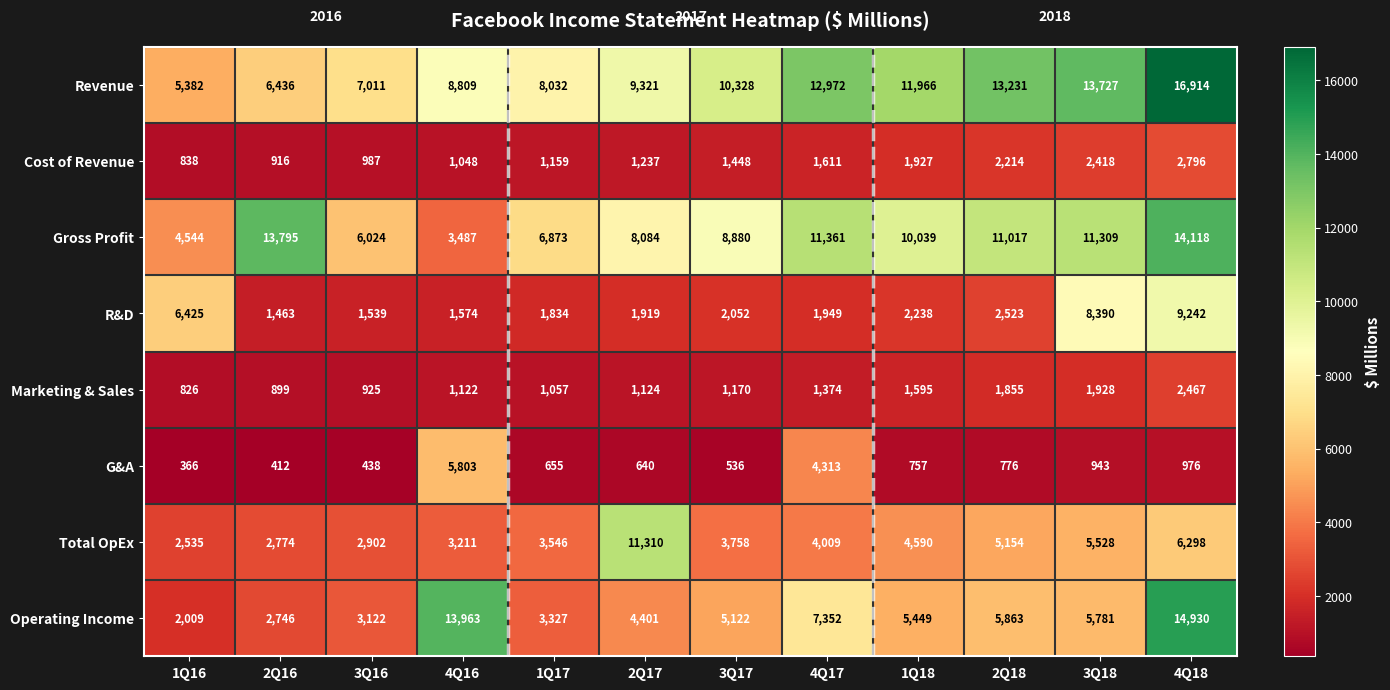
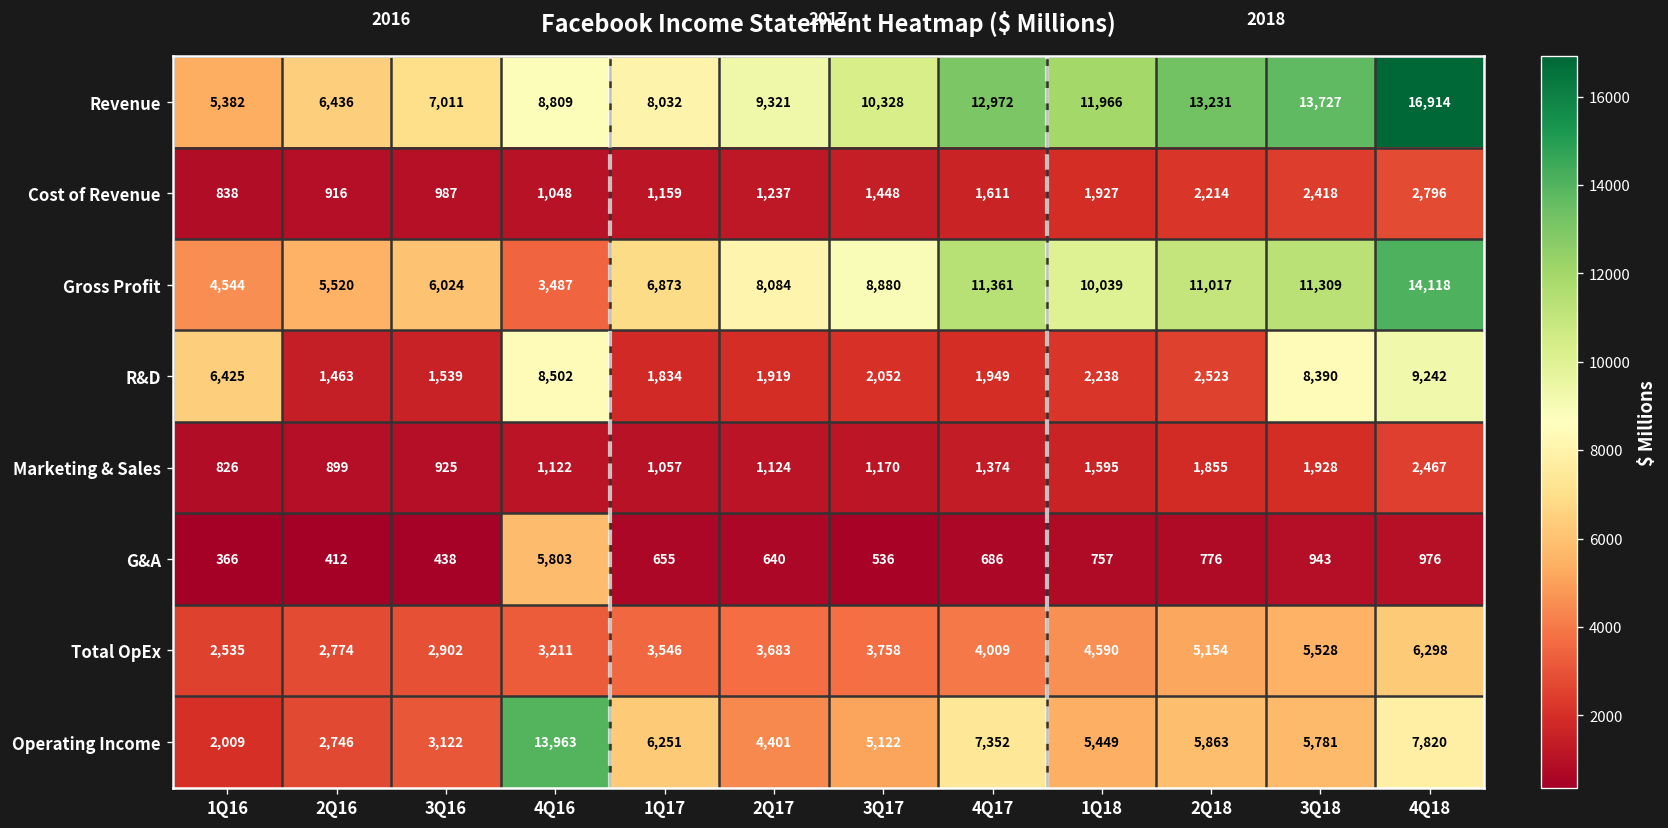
Gross Profit, 2Q16: 13,795 -> 5,520
R&D, 4Q16: 1,574 -> 8,502
G&A, 4Q17: 4,313 -> 686
Total OpEx, 2Q17: 11,310 -> 3,683
Operating Income, 1Q17: 3,327 -> 6,251
Operating Income, 4Q18: 14,930 -> 7,820
